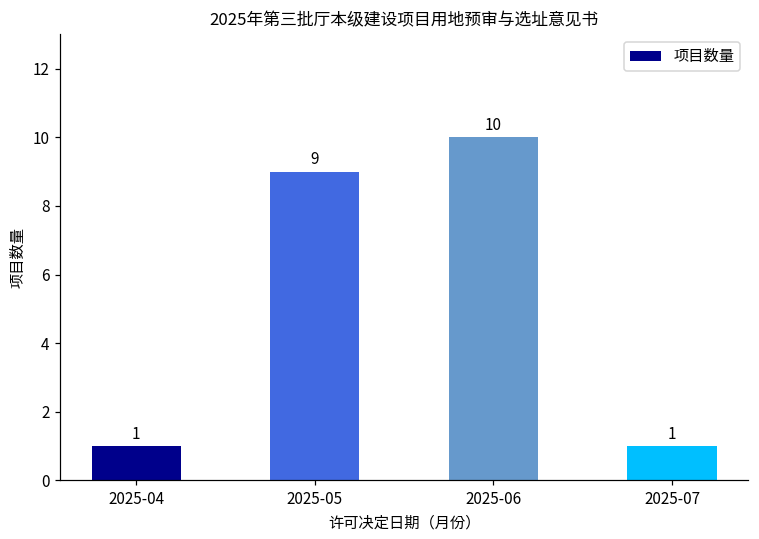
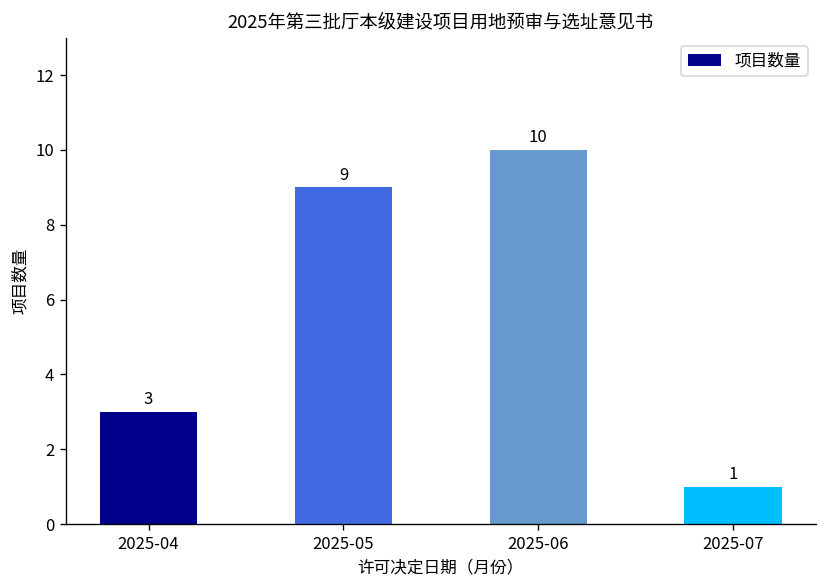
2025-04: 1 -> 3
